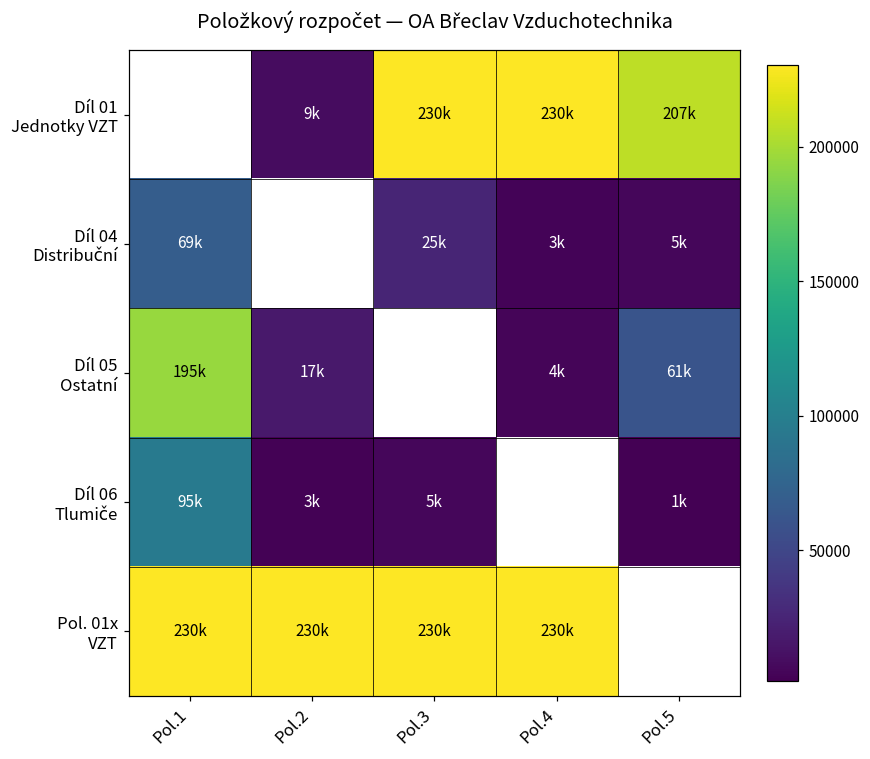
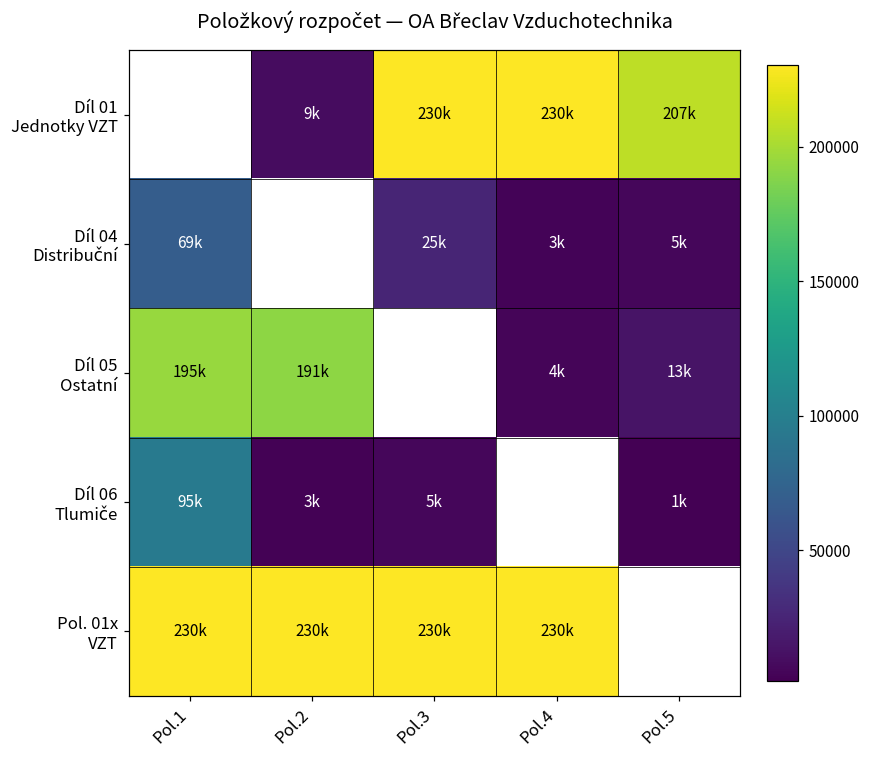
Díl 05 Ostatní, Pol.2: 17k -> 191k
Díl 05 Ostatní, Pol.5: 61k -> 13k
